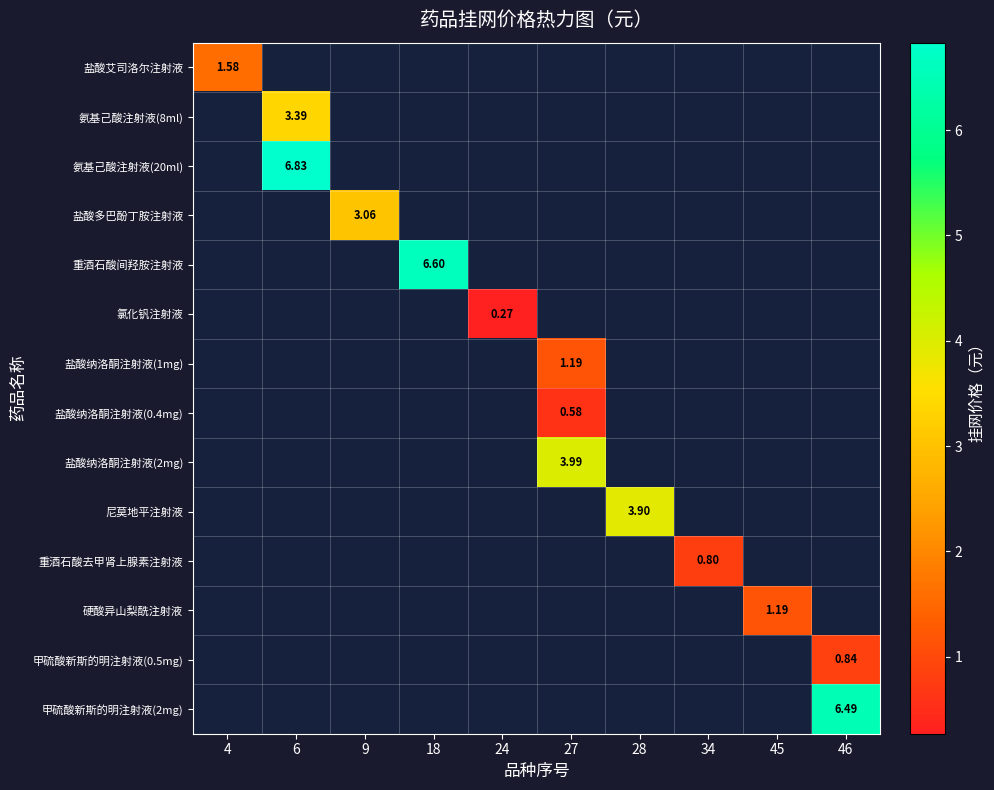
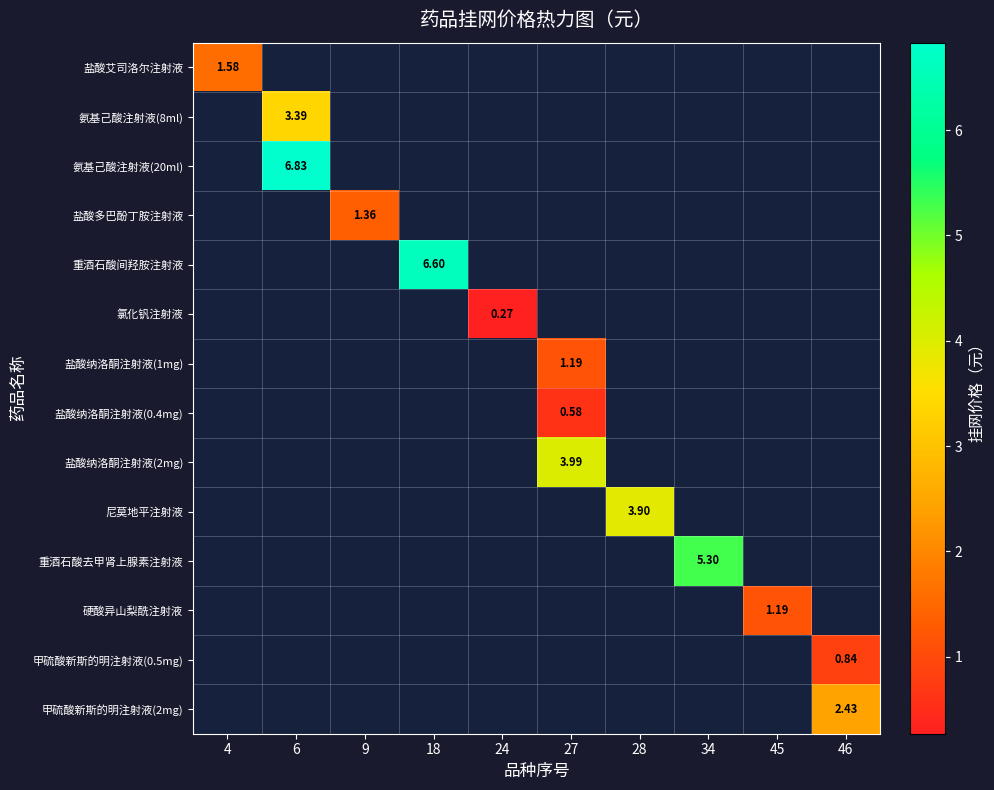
盐酸多巴酚丁胺注射液, 9: 3.06 -> 1.36
重酒石酸去甲肾上腺素注射液, 34: 0.80 -> 5.30
甲硫酸新斯的明注射液(2mg), 46: 6.49 -> 2.43
